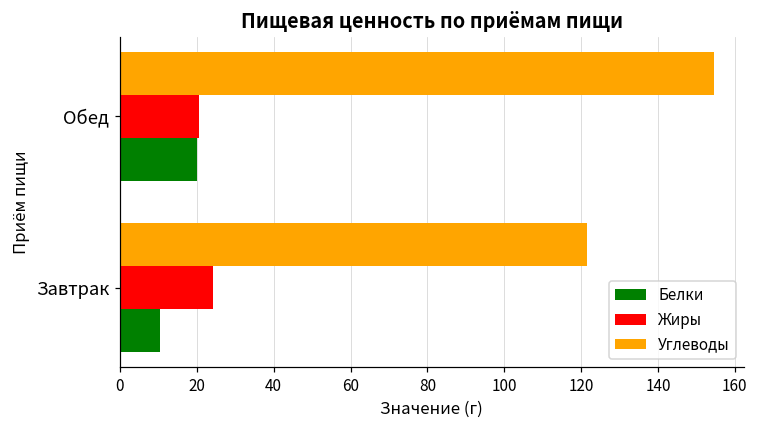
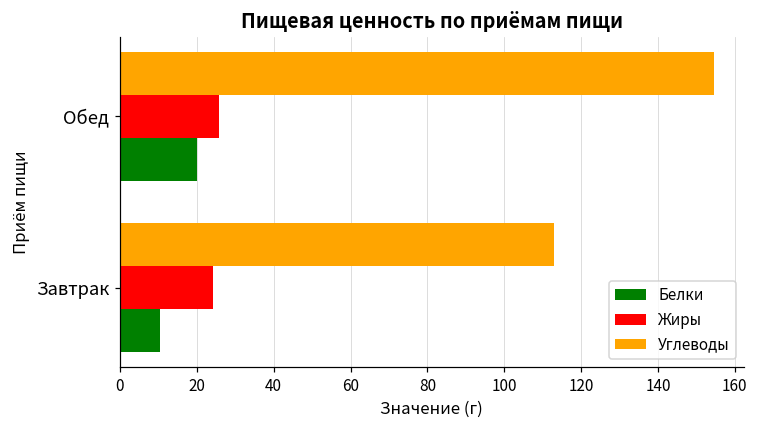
Жиры, Обед: 21 -> 26
Углеводы, Завтрак: 121 -> 113
